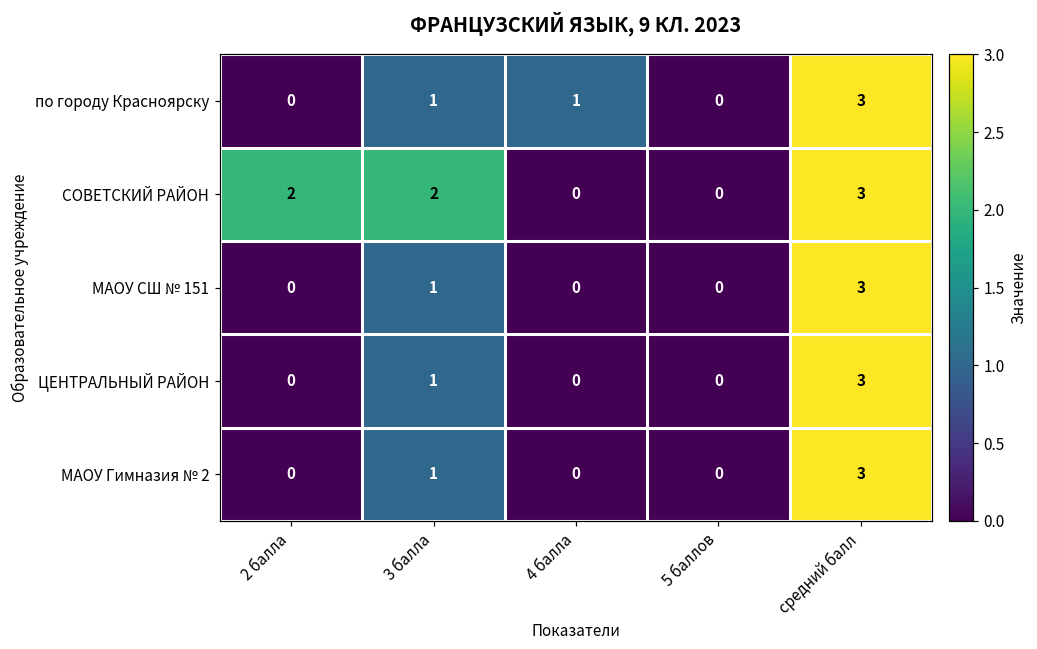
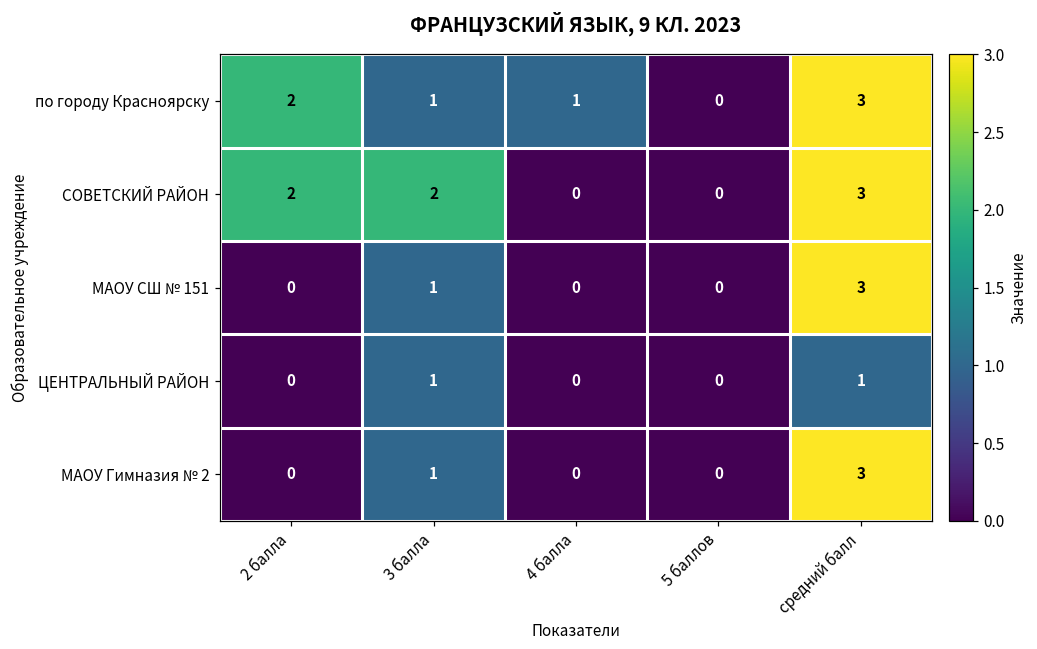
по городу Красноярску, 2 балла: 0 -> 2
ЦЕНТРАЛЬНЫЙ РАЙОН, средний балл: 3 -> 1
